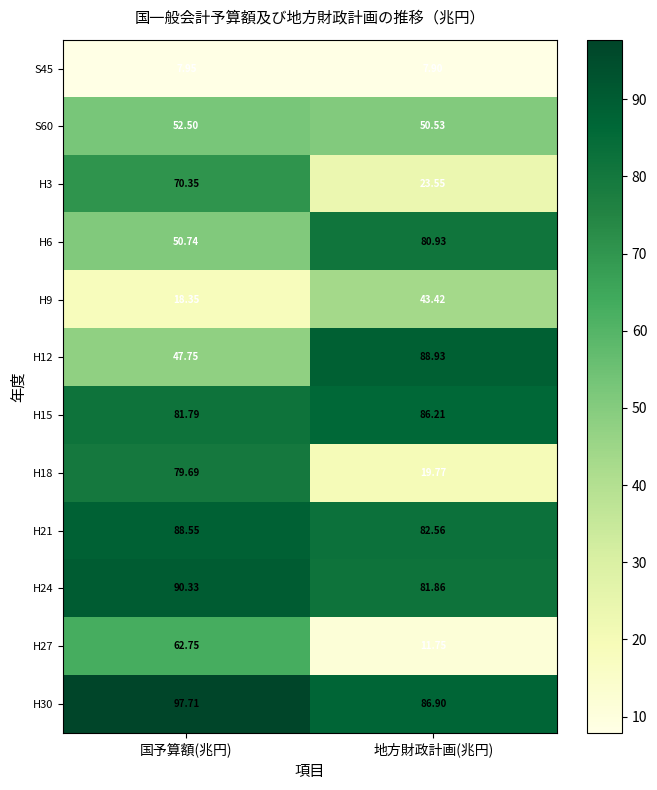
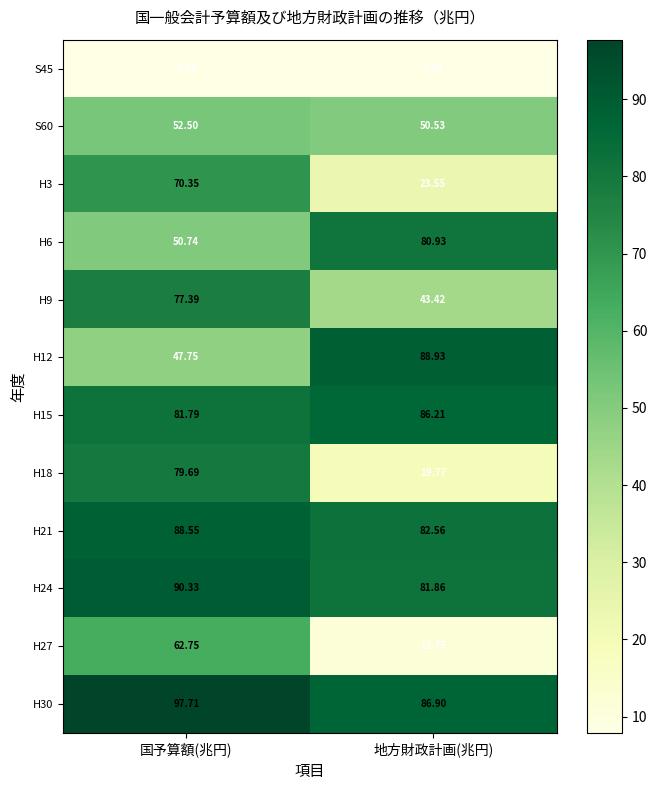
H9, 国予算額(兆円): 18.35 -> 77.39
